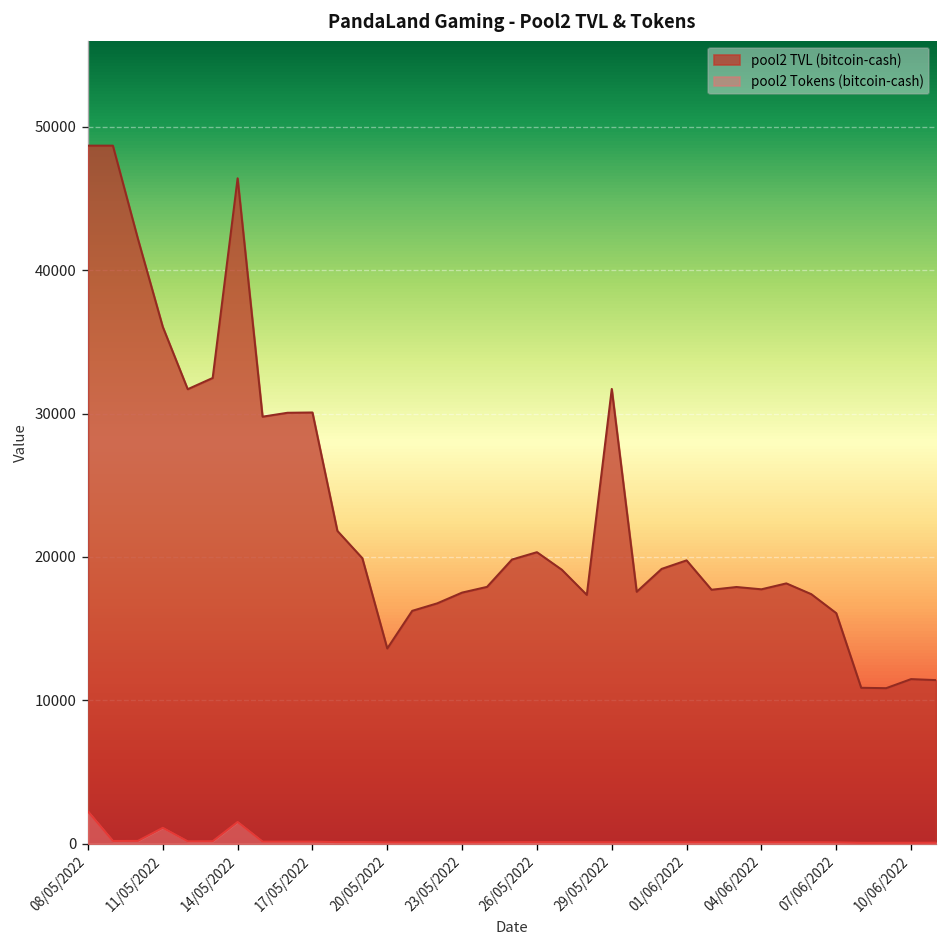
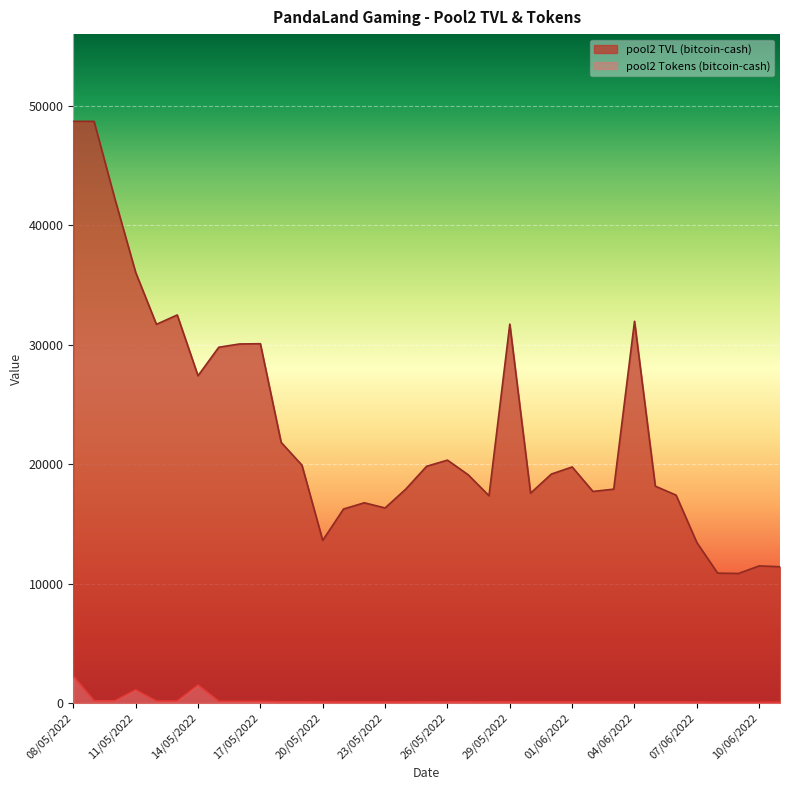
pool2 TVL (bitcoin-cash), 14/05/2022: 46400 -> 27400
pool2 TVL (bitcoin-cash), 23/05/2022: 17500 -> 16300
pool2 TVL (bitcoin-cash), 04/06/2022: 17700 -> 32000
pool2 TVL (bitcoin-cash), 07/06/2022: 16100 -> 13400
